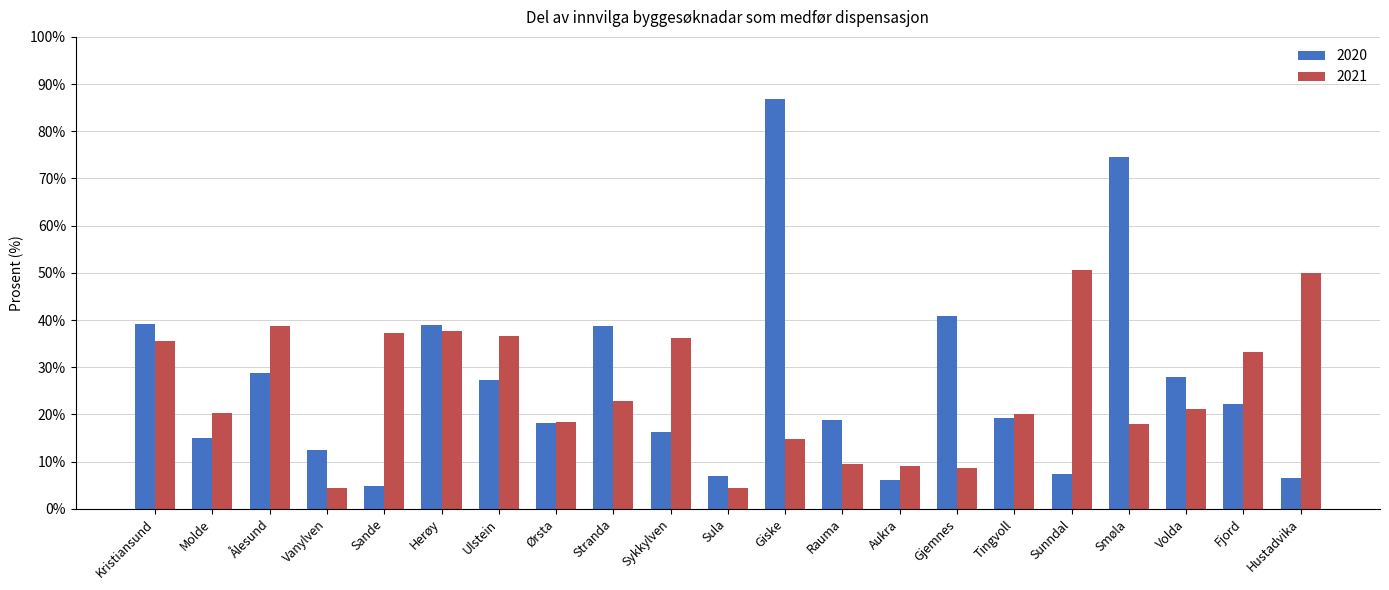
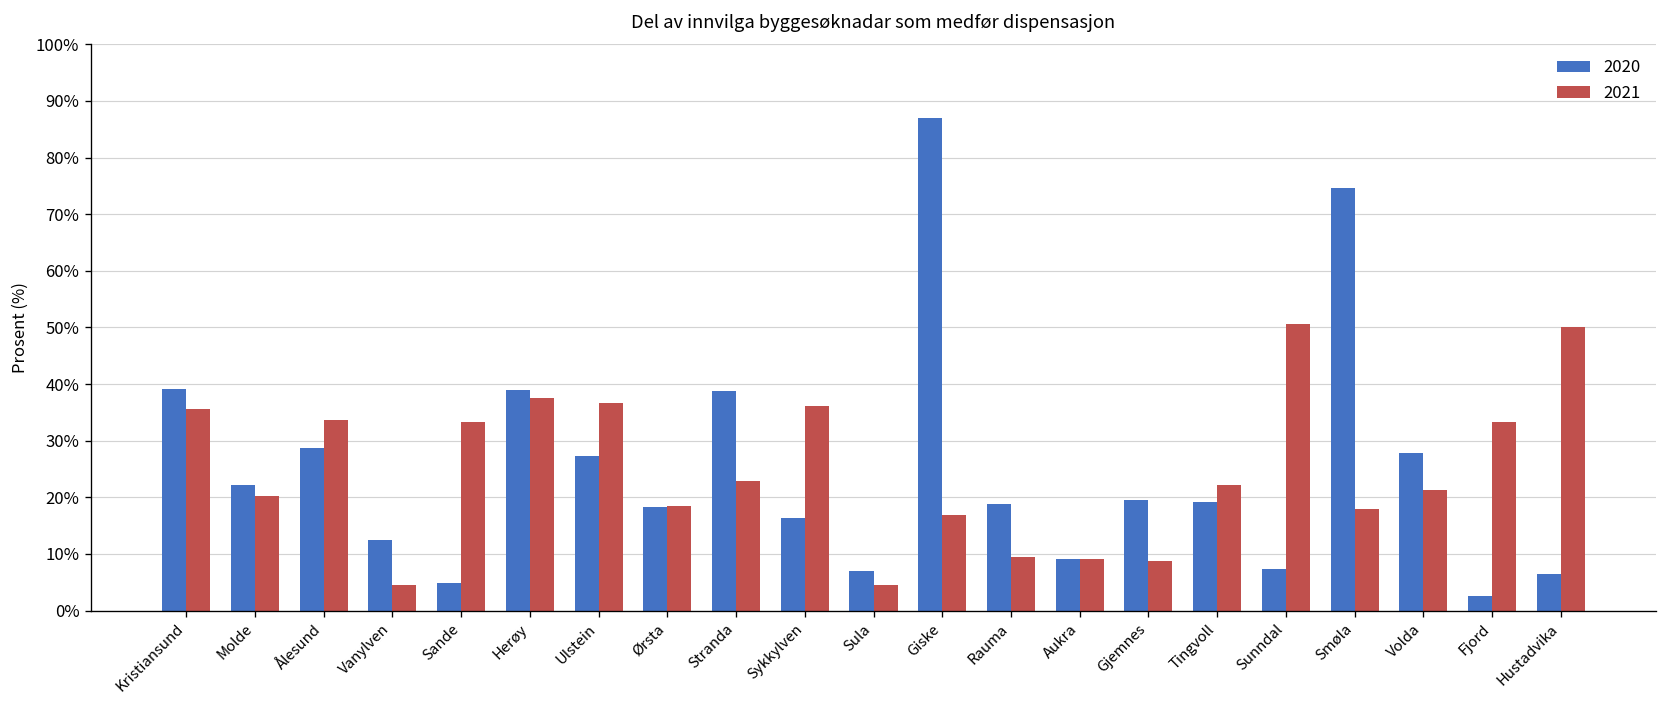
2020, Molde: 15% -> 22%
2021, Ålesund: 39% -> 34%
2021, Sande: 37% -> 33%
2021, Giske: 15% -> 17%
2020, Aukra: 6% -> 9%
2020, Gjemnes: 41% -> 20%
2021, Tingvoll: 20% -> 22%
2020, Fjord: 22% -> 3%
